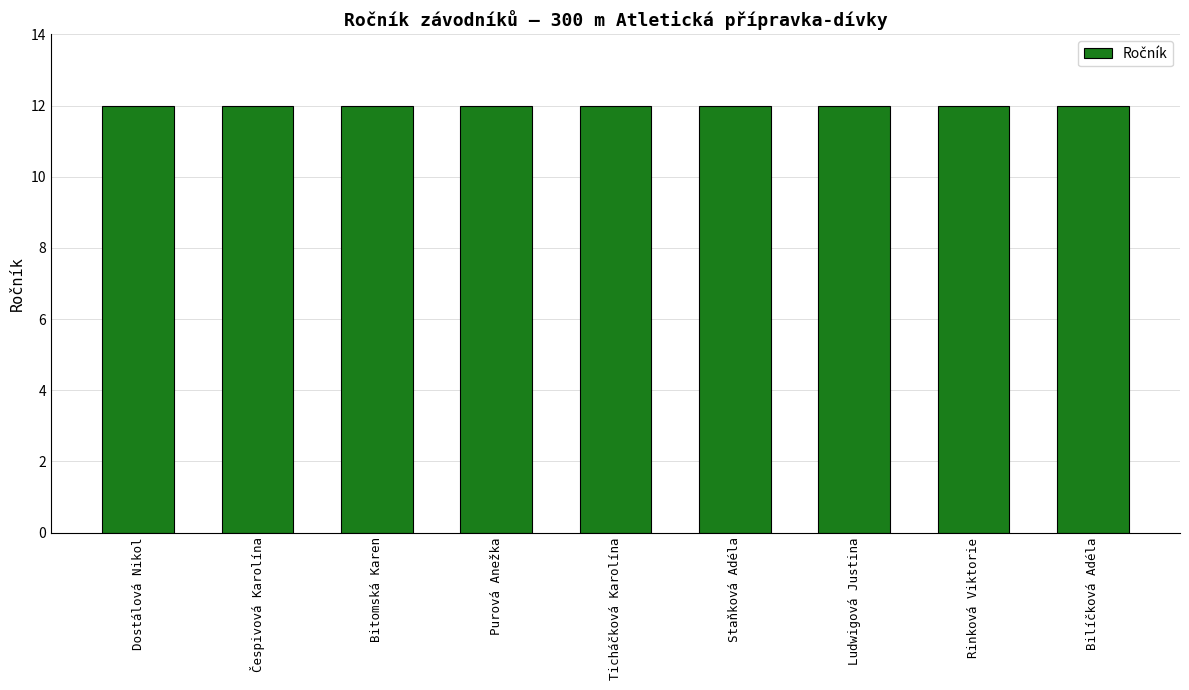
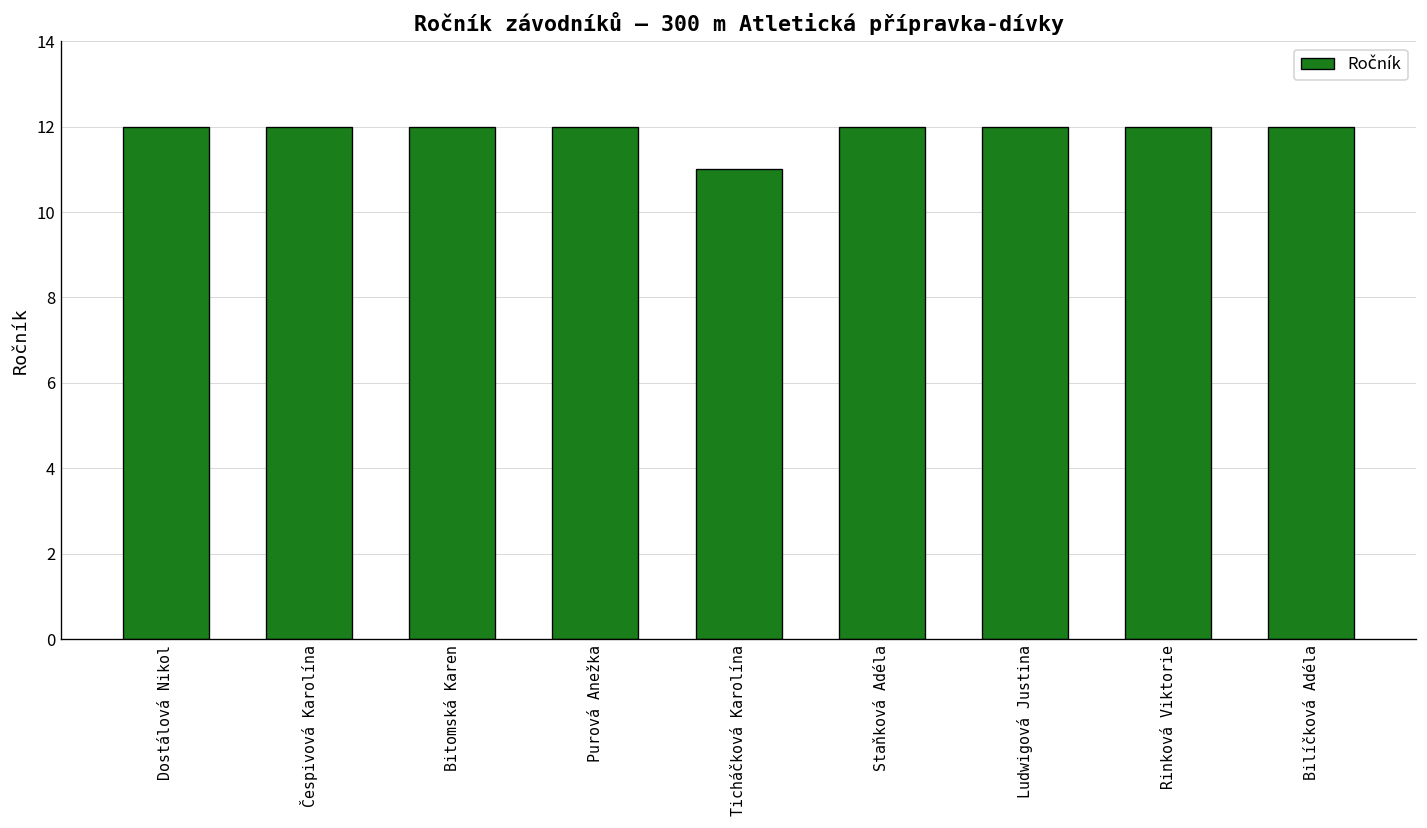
Ticháčková Karolína: 12 -> 11
